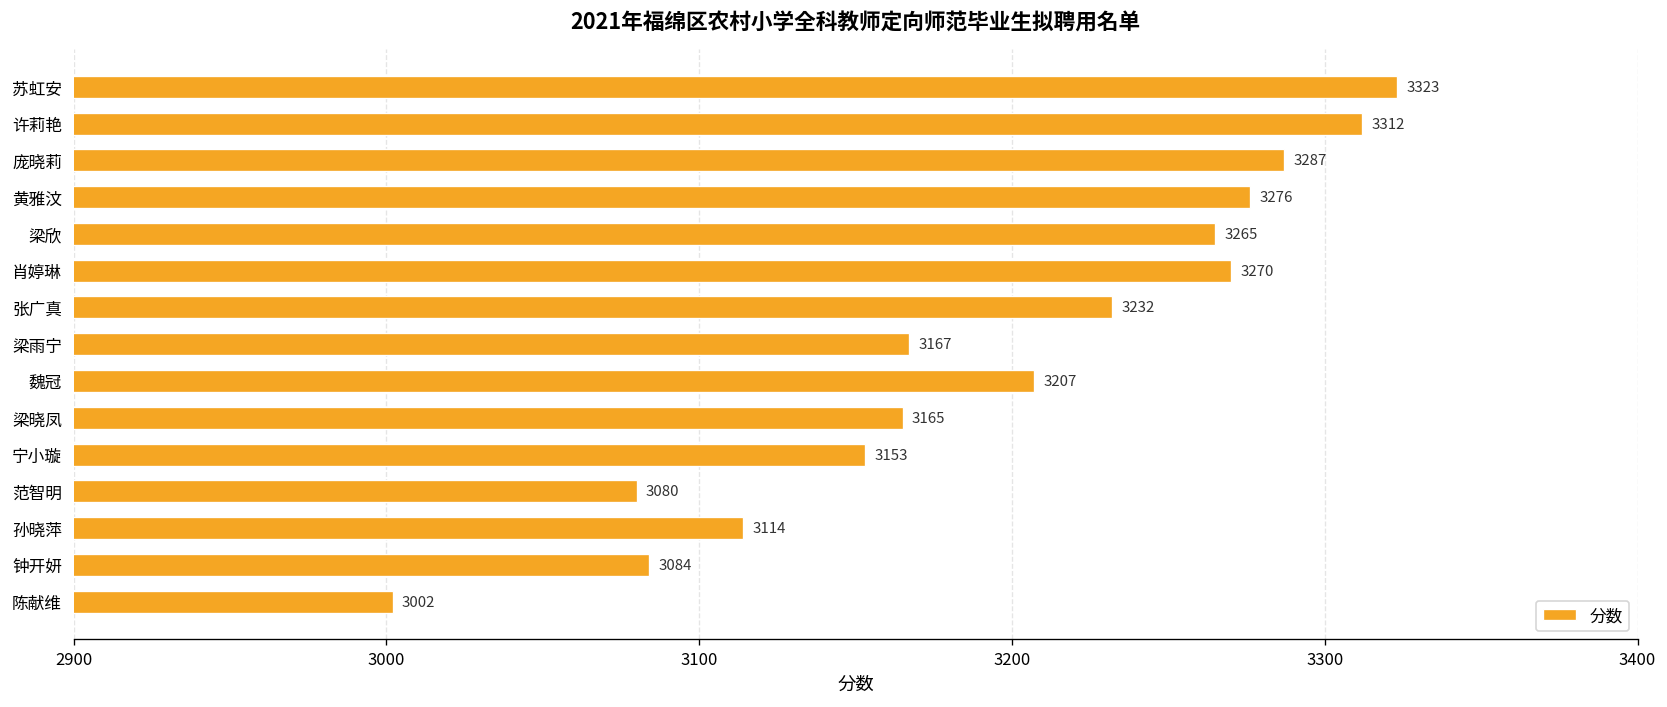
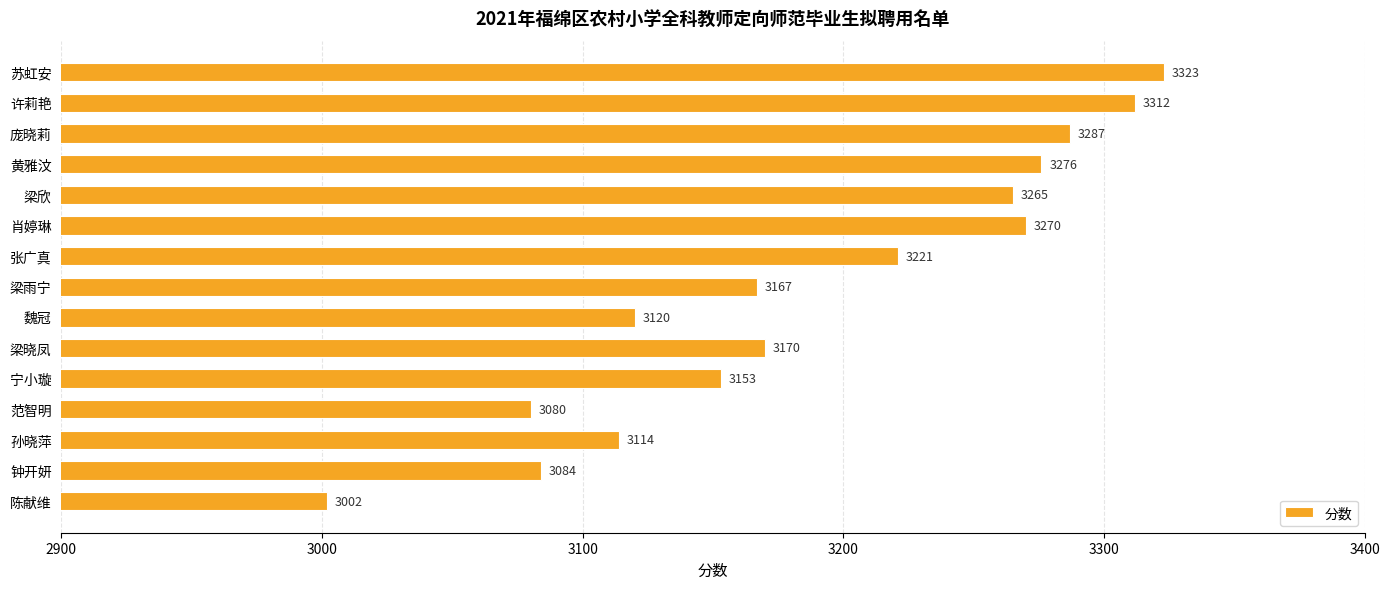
张广真: 3232 -> 3221
魏冠: 3207 -> 3120
梁晓凤: 3165 -> 3170
